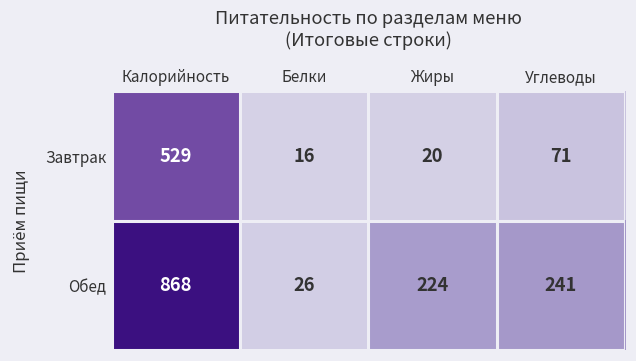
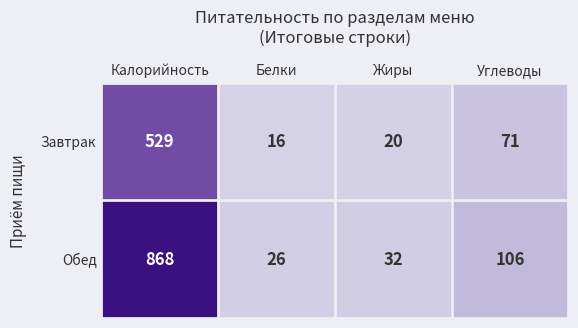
Обед, Жиры: 224 -> 32
Обед, Углеводы: 241 -> 106
